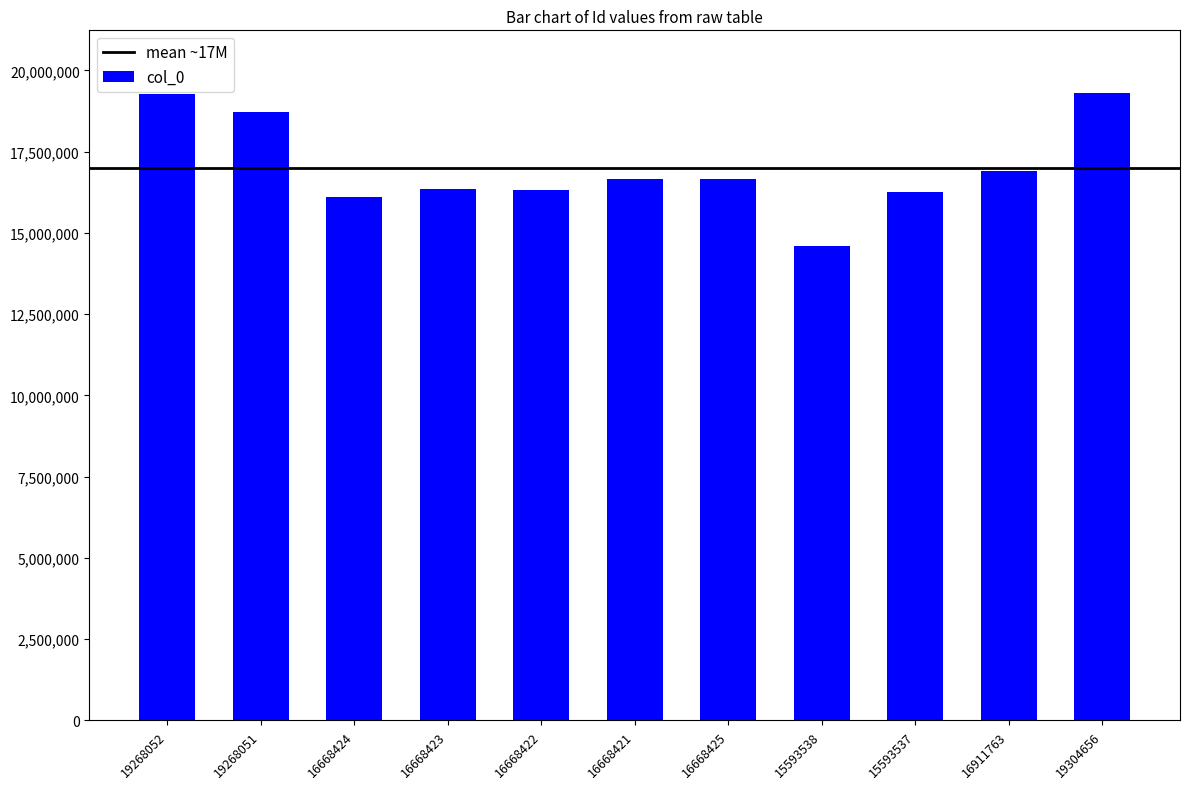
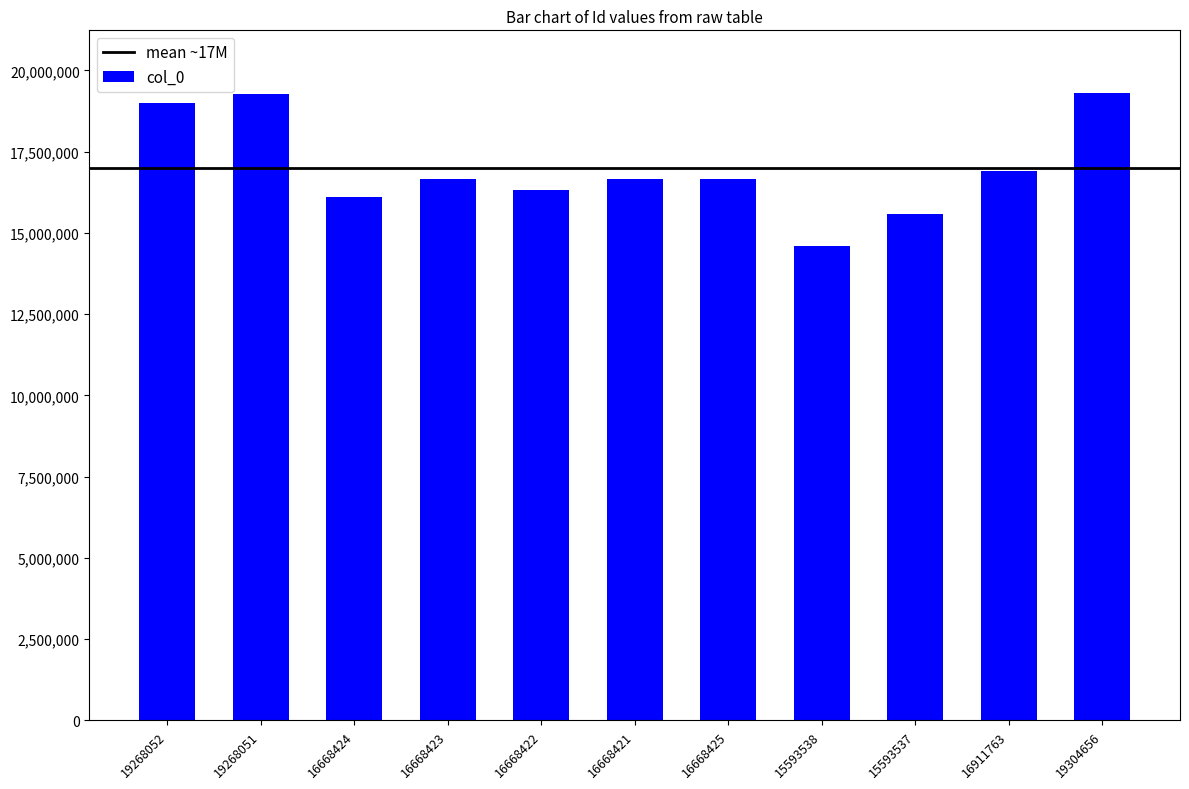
19268052: 19,300,000 -> 19,000,000
19268051: 18,700,000 -> 19,300,000
16668423: 16,400,000 -> 16,700,000
15593537: 16,300,000 -> 15,600,000
